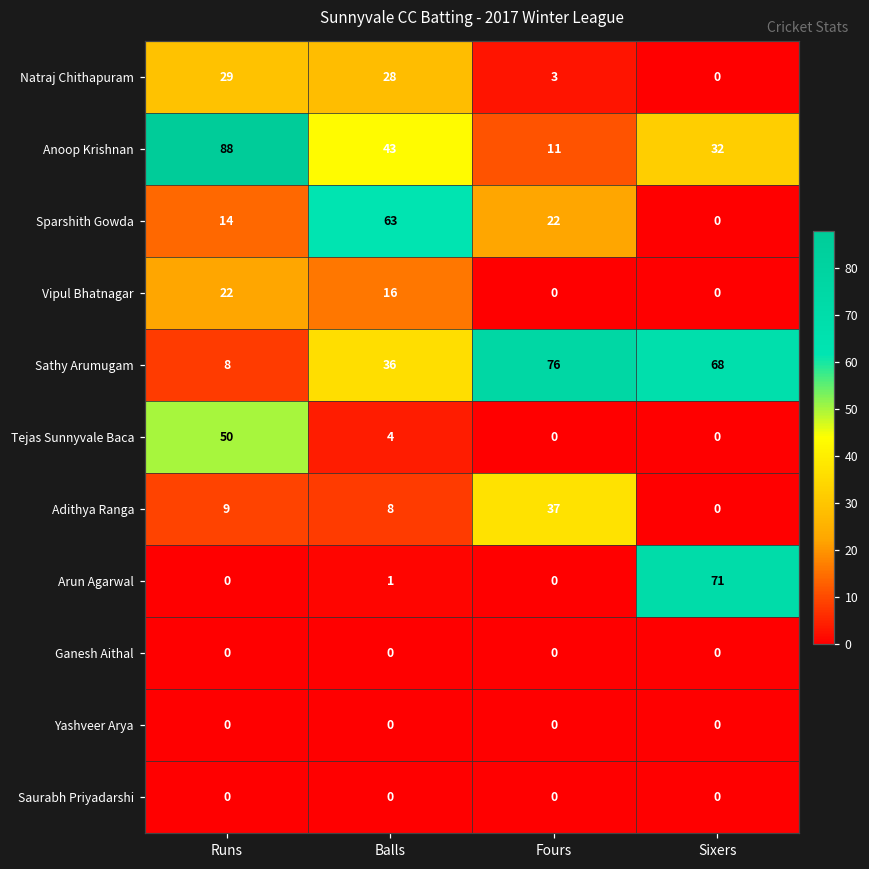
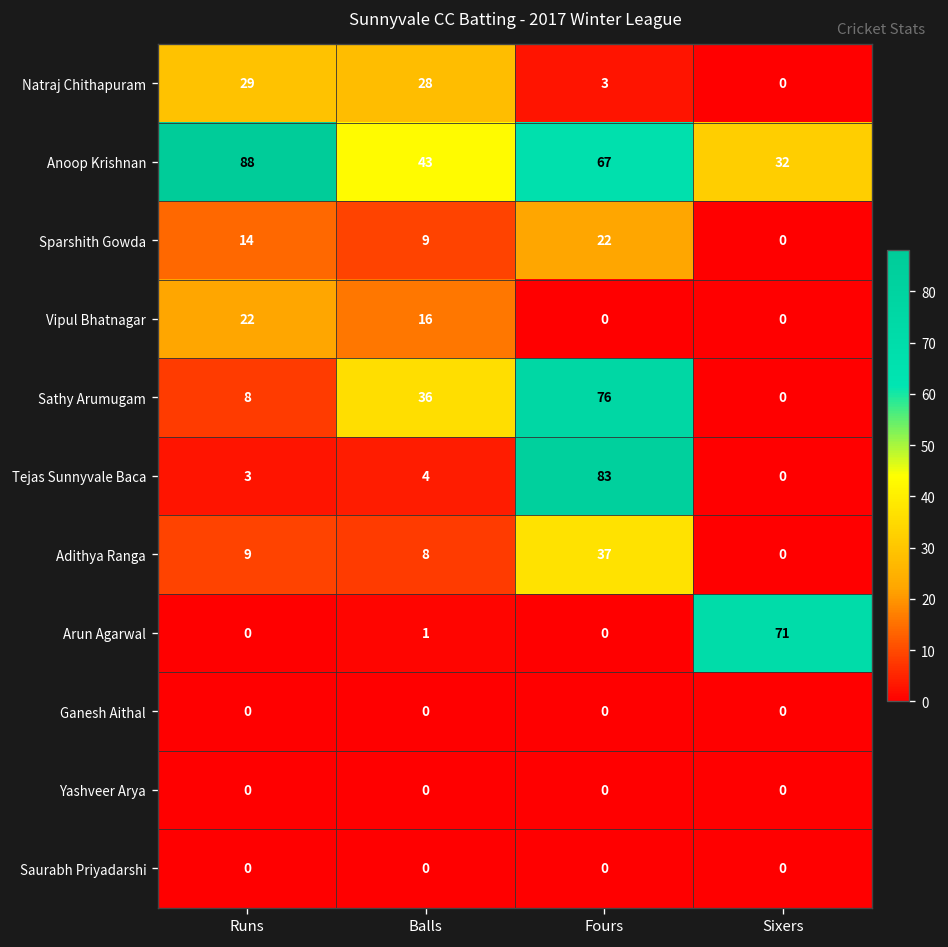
Anoop Krishnan, Fours: 11 -> 67
Sparshith Gowda, Balls: 63 -> 9
Sathy Arumugam, Sixers: 68 -> 0
Tejas Sunnyvale Baca, Runs: 50 -> 3
Tejas Sunnyvale Baca, Fours: 0 -> 83
